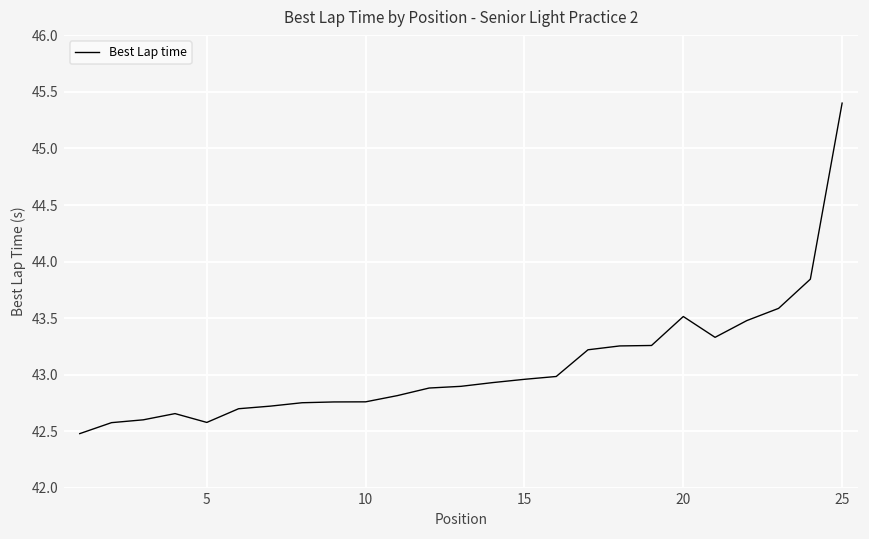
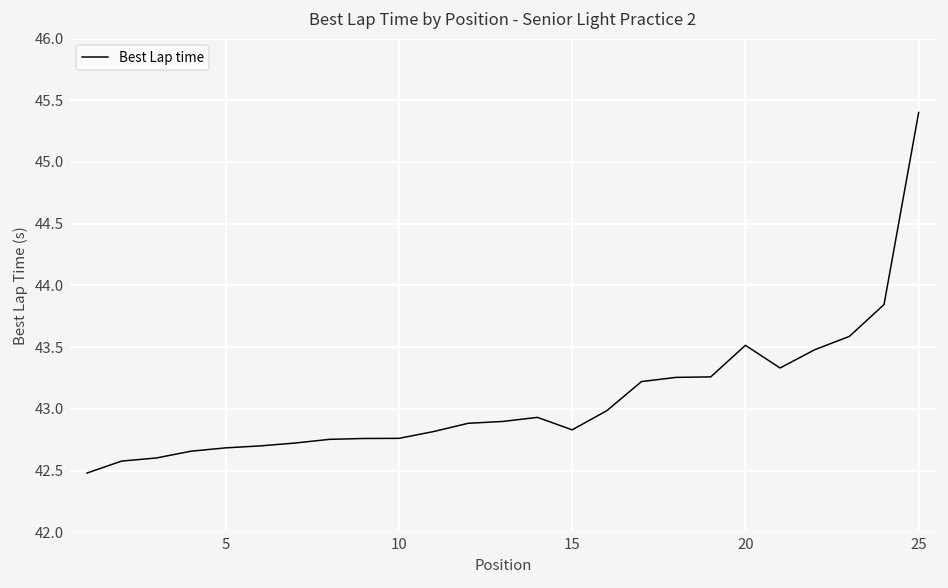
5: 42.58 -> 42.68
15: 42.96 -> 42.83
